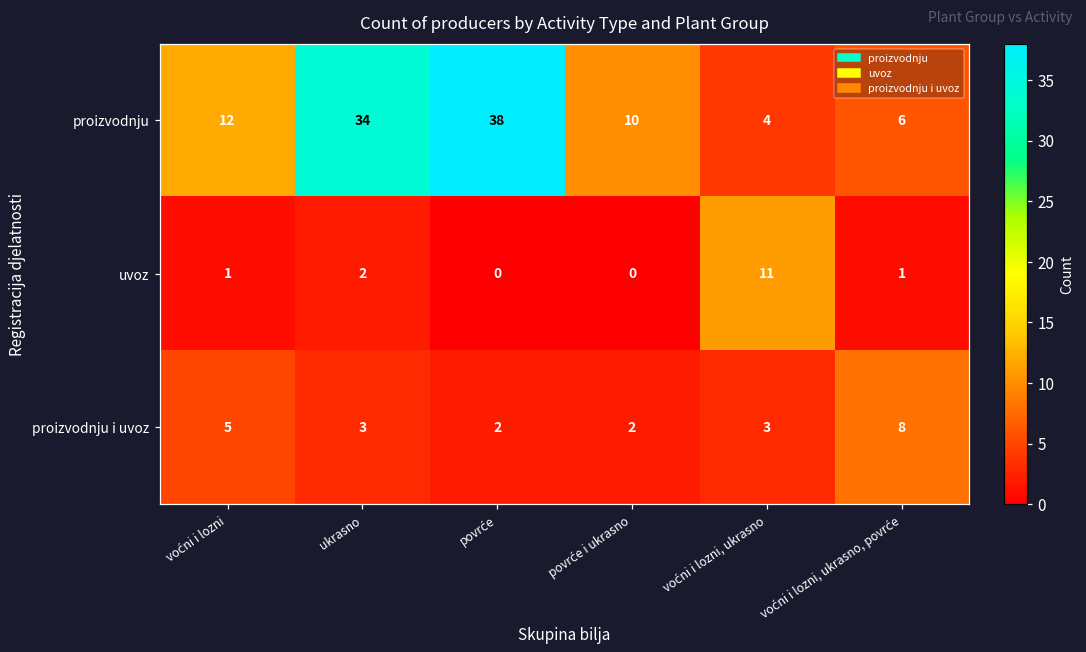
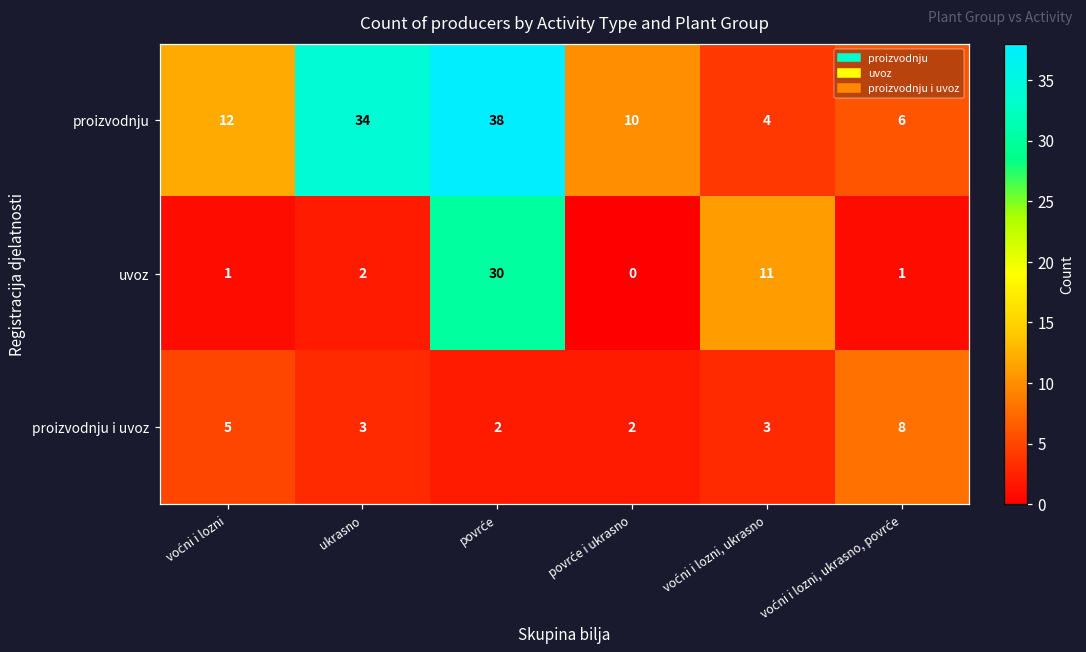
uvoz, povrće: 0 -> 30
